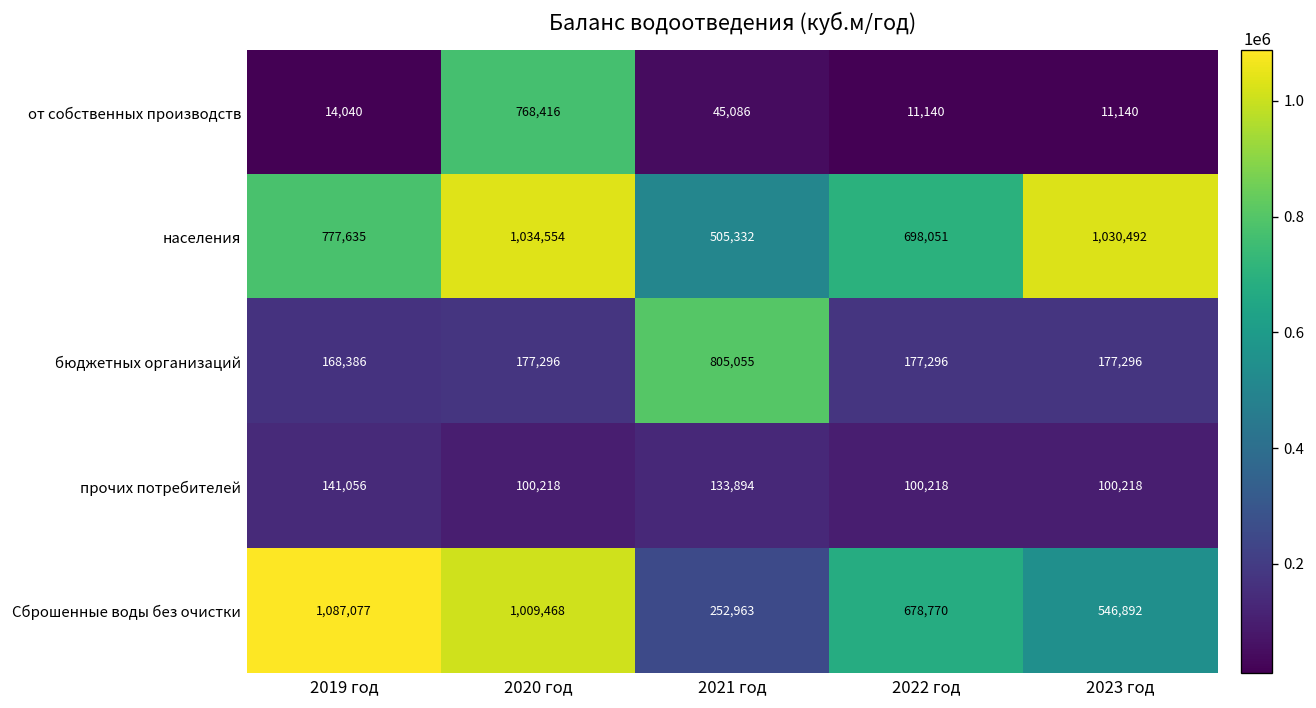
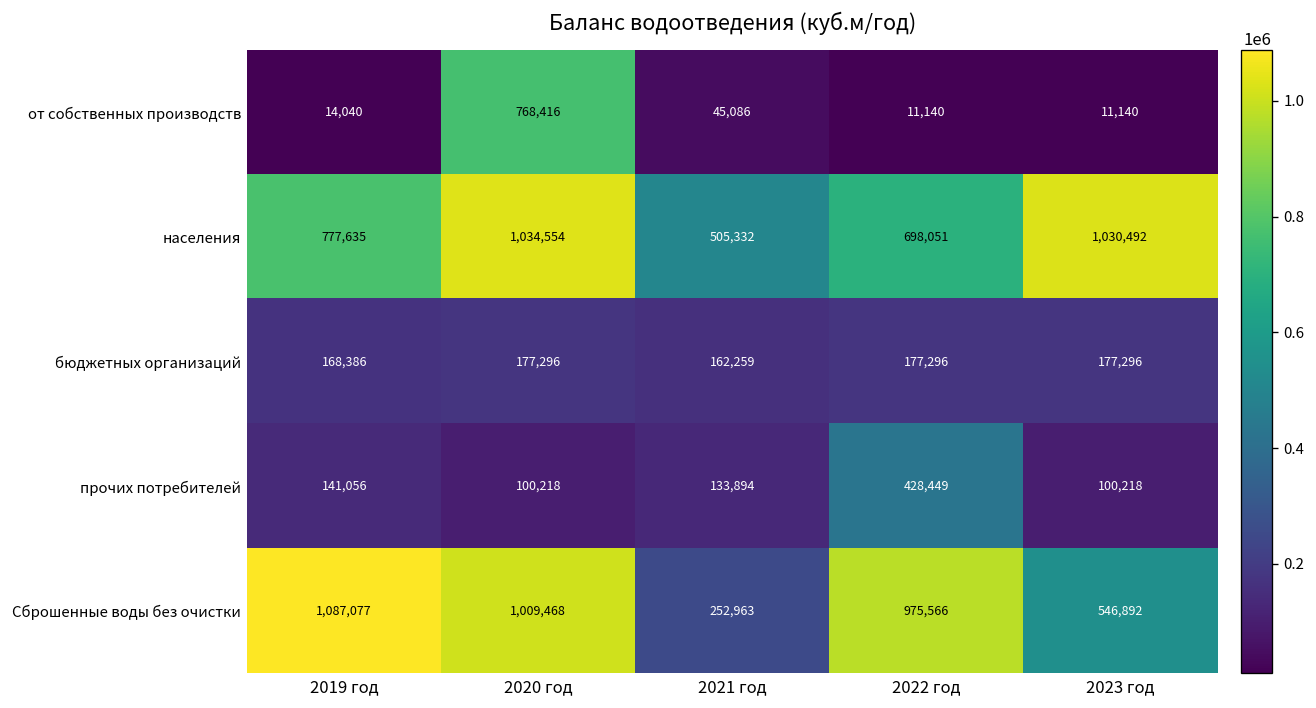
бюджетных организаций, 2021 год: 805,055 -> 162,259
прочих потребителей, 2022 год: 100,218 -> 428,449
Сброшенные воды без очистки, 2022 год: 678,770 -> 975,566
